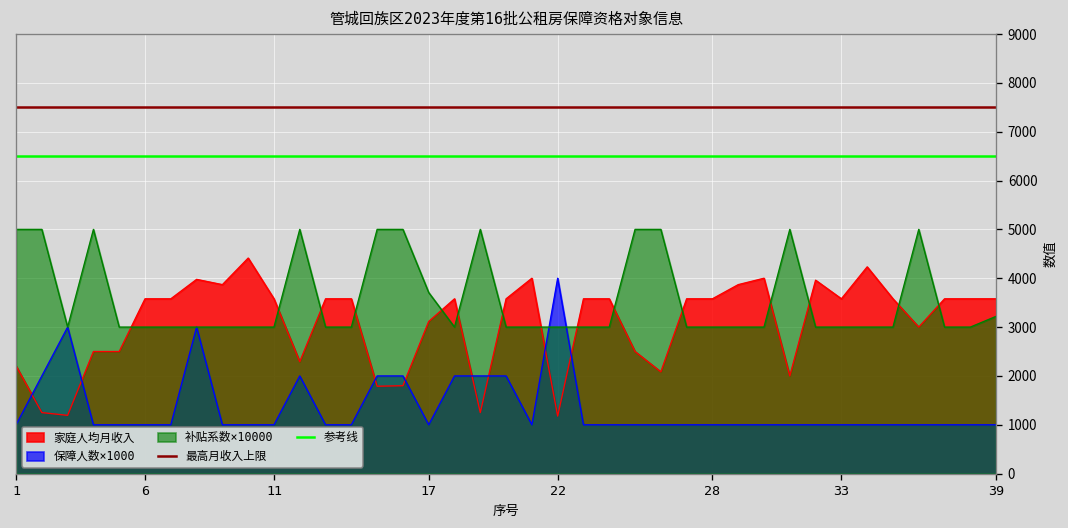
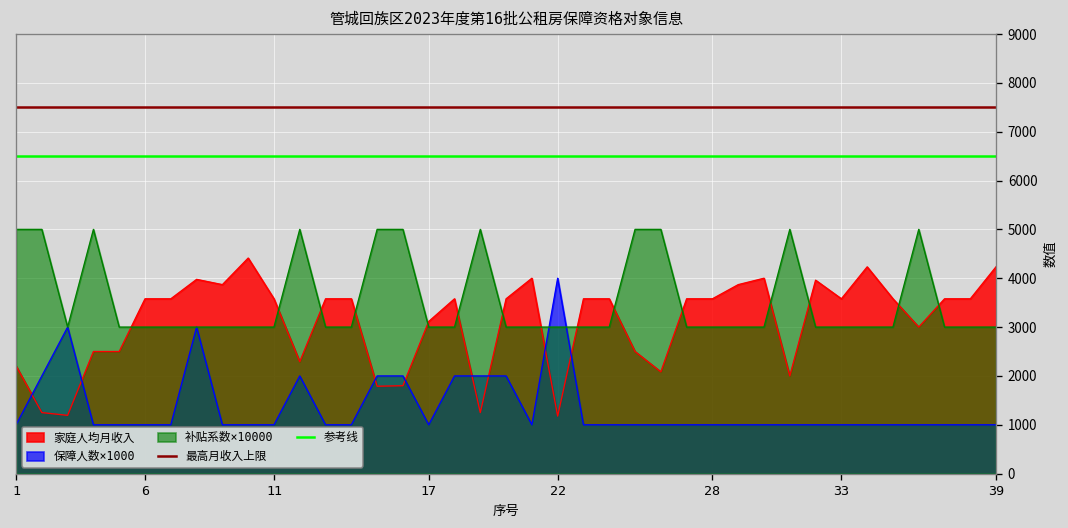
补贴系数×10000, 17: 3700 -> 3000
家庭人均月收入, 39: 3600 -> 4200
补贴系数×10000, 39: 3200 -> 3000
